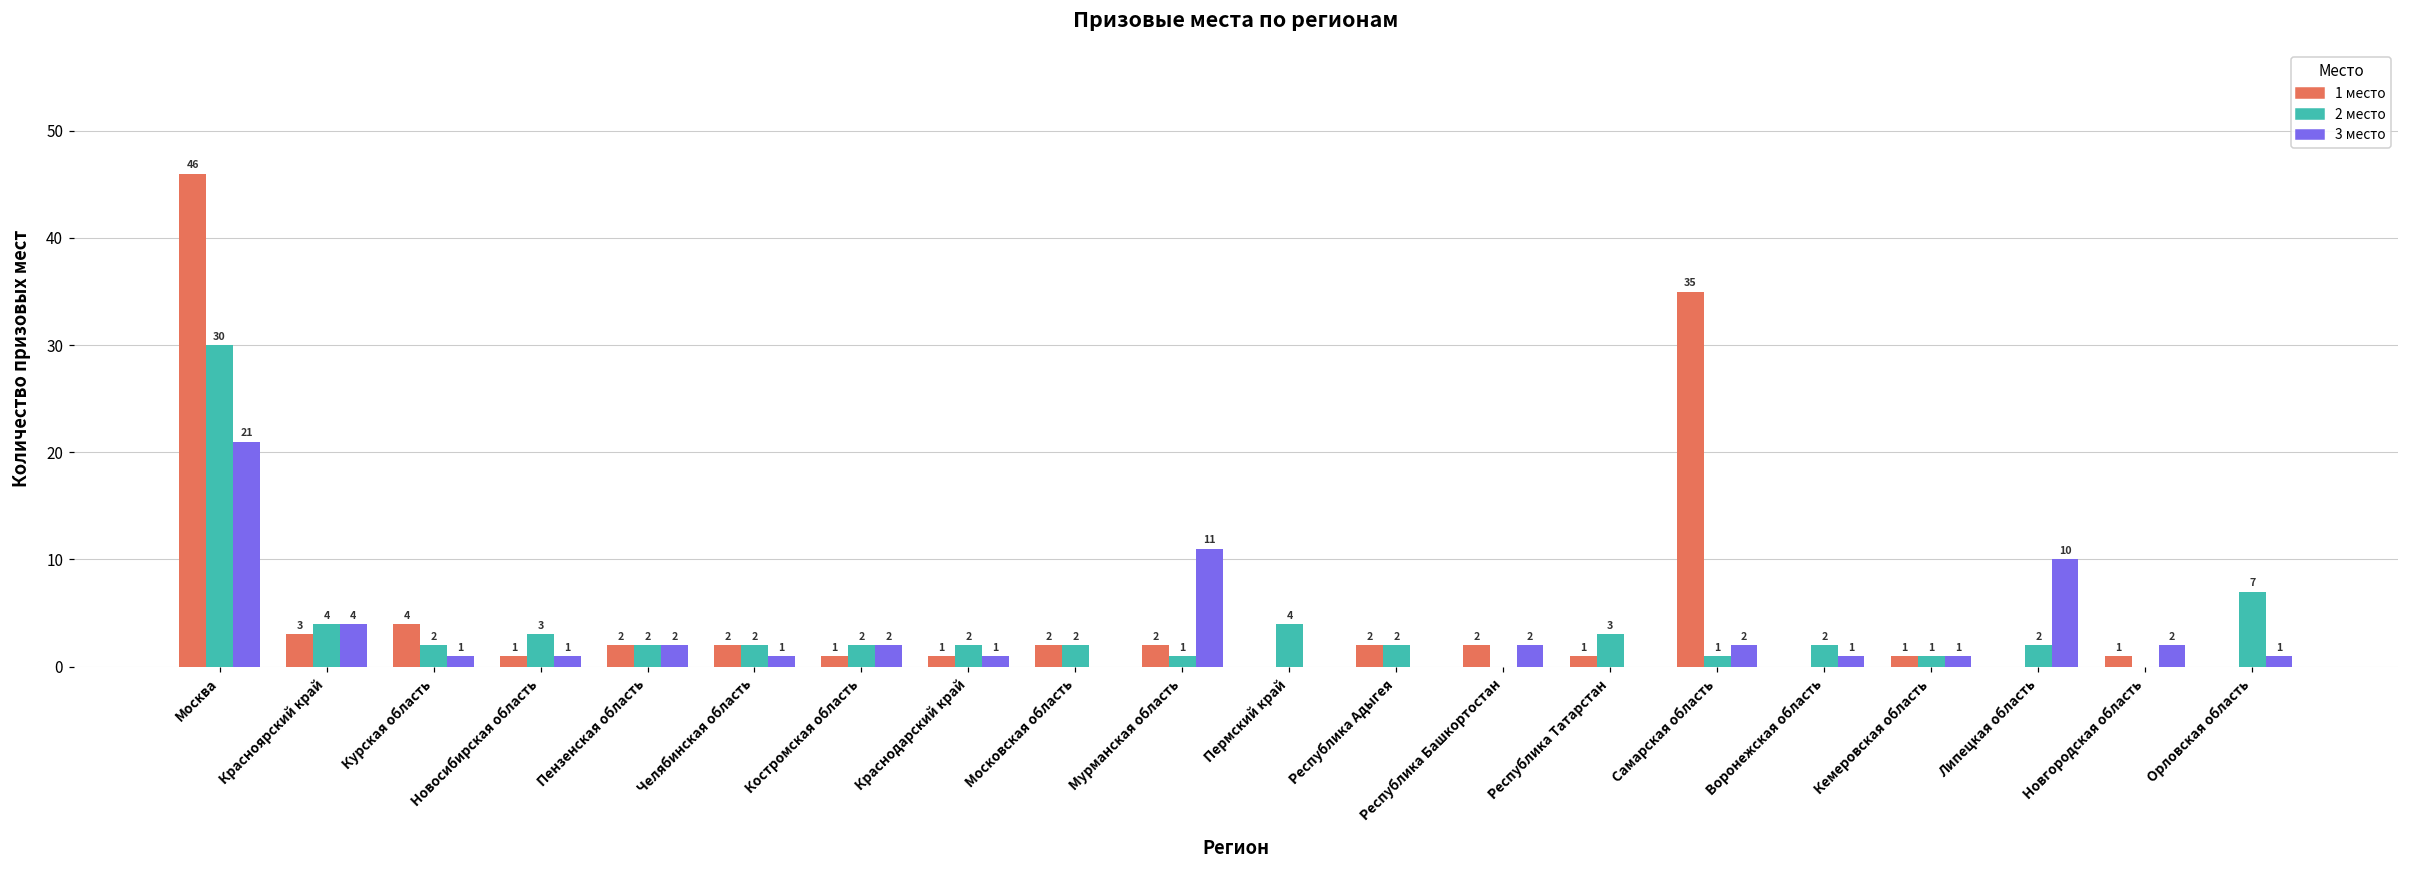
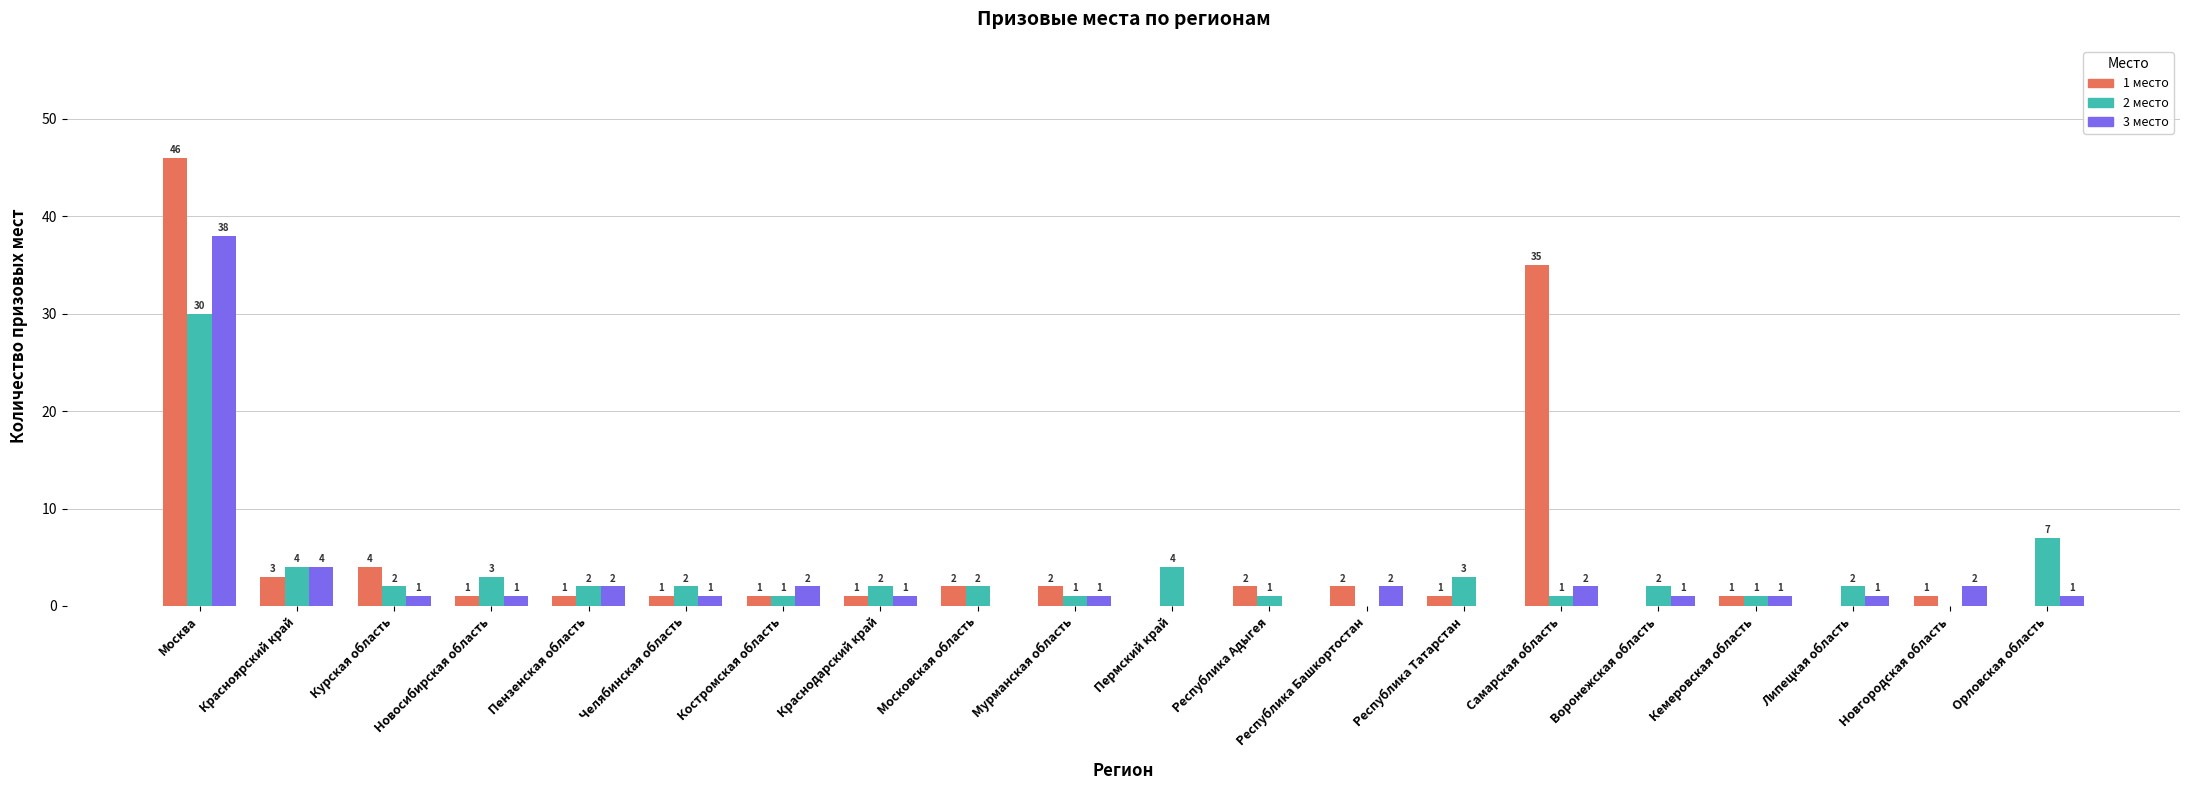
3 место, Москва: 21 -> 38
1 место, Пензенская область: 2 -> 1
1 место, Челябинская область: 2 -> 1
2 место, Костромская область: 2 -> 1
3 место, Мурманская область: 11 -> 1
2 место, Республика Адыгея: 2 -> 1
3 место, Липецкая область: 10 -> 1
